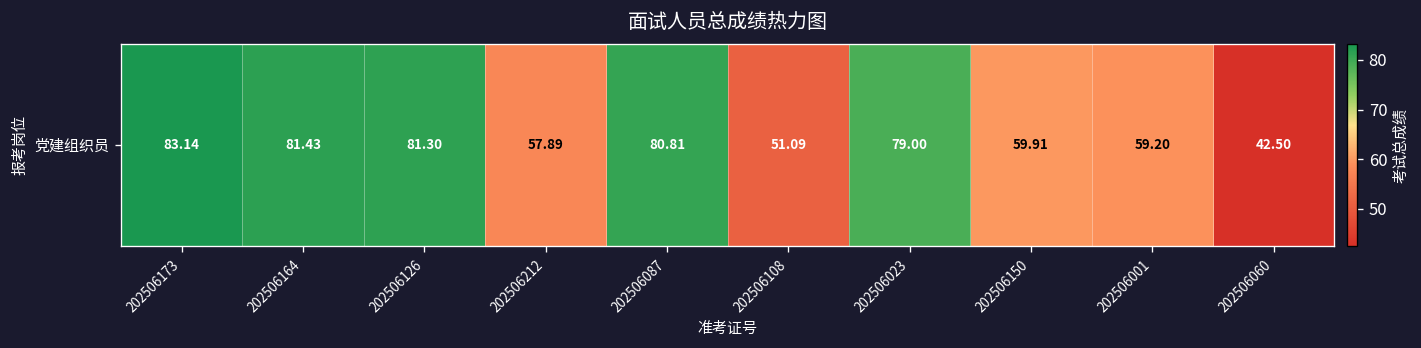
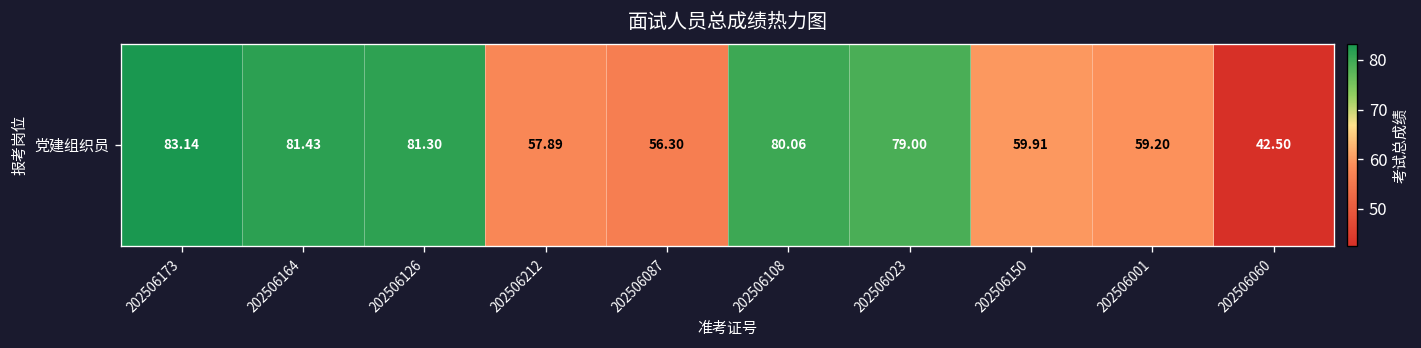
党建组织员, 202506087: 80.81 -> 56.30
党建组织员, 202506108: 51.09 -> 80.06
